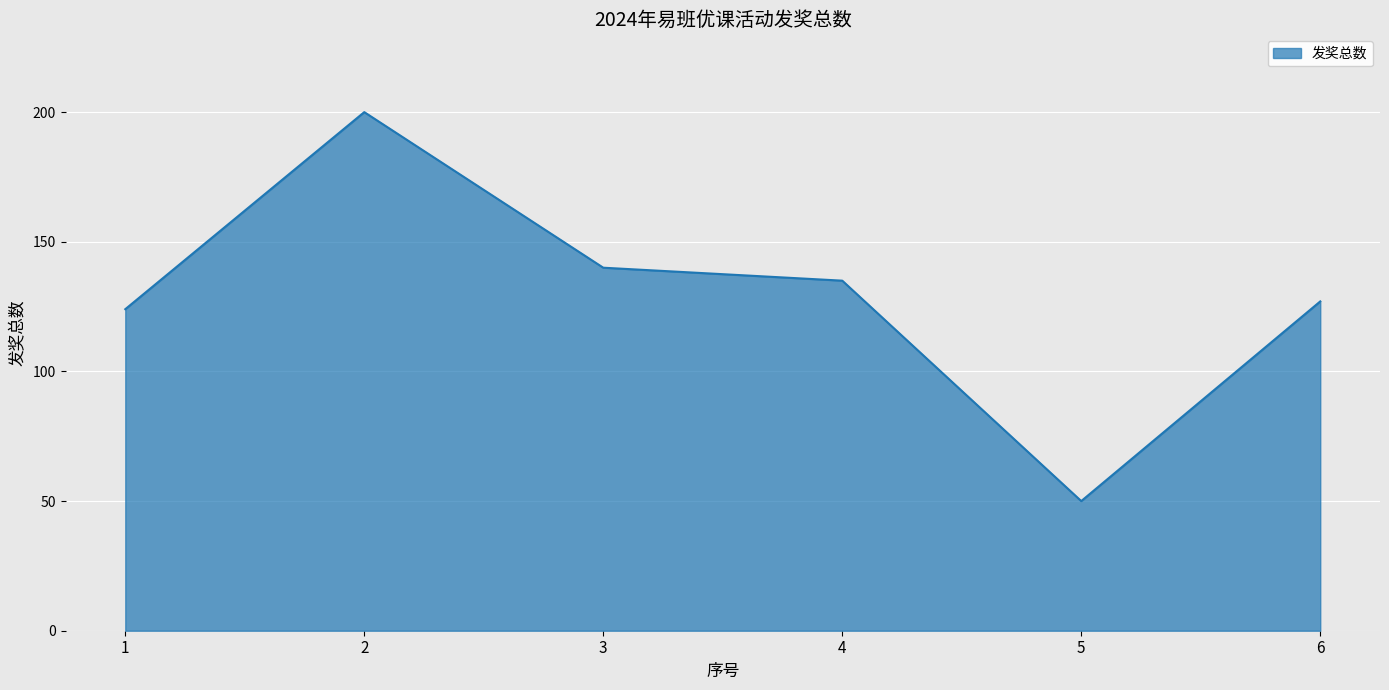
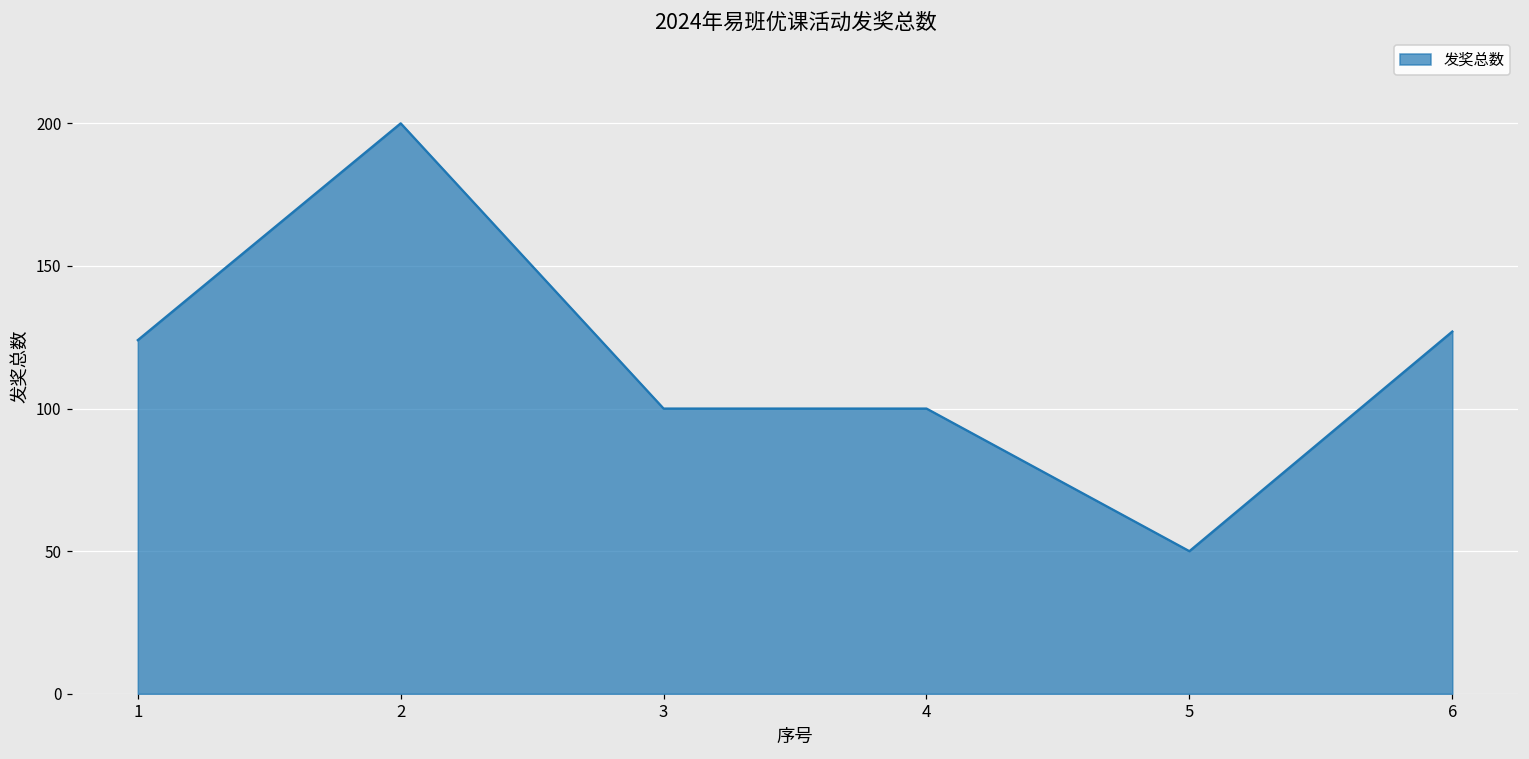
3: 140 -> 100
4: 135 -> 100
